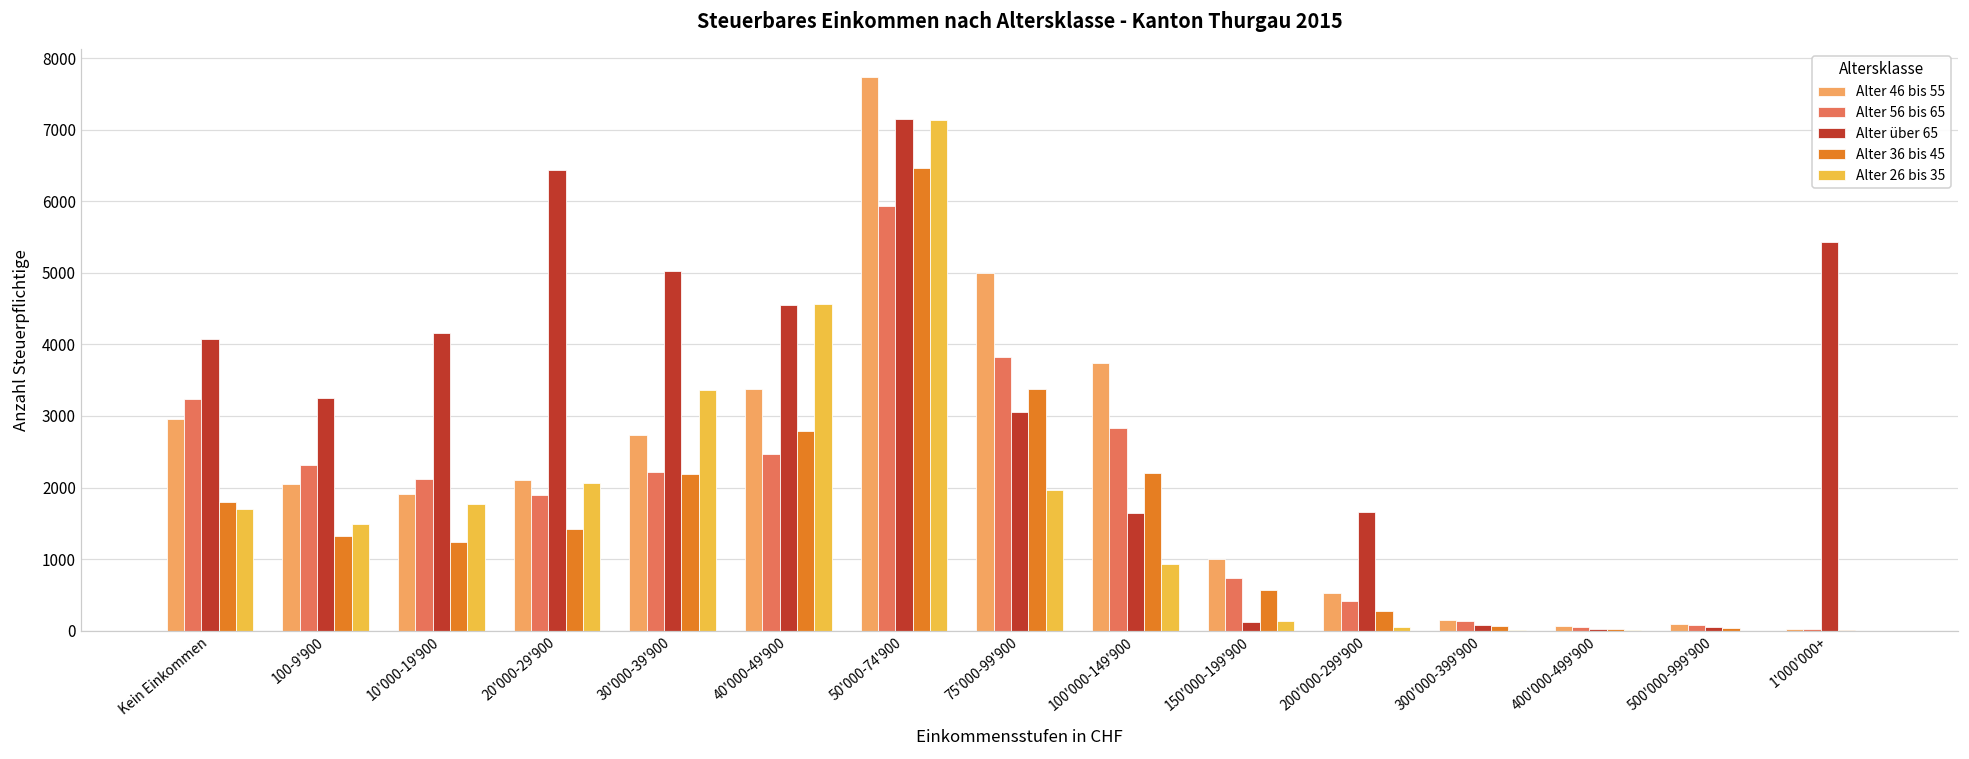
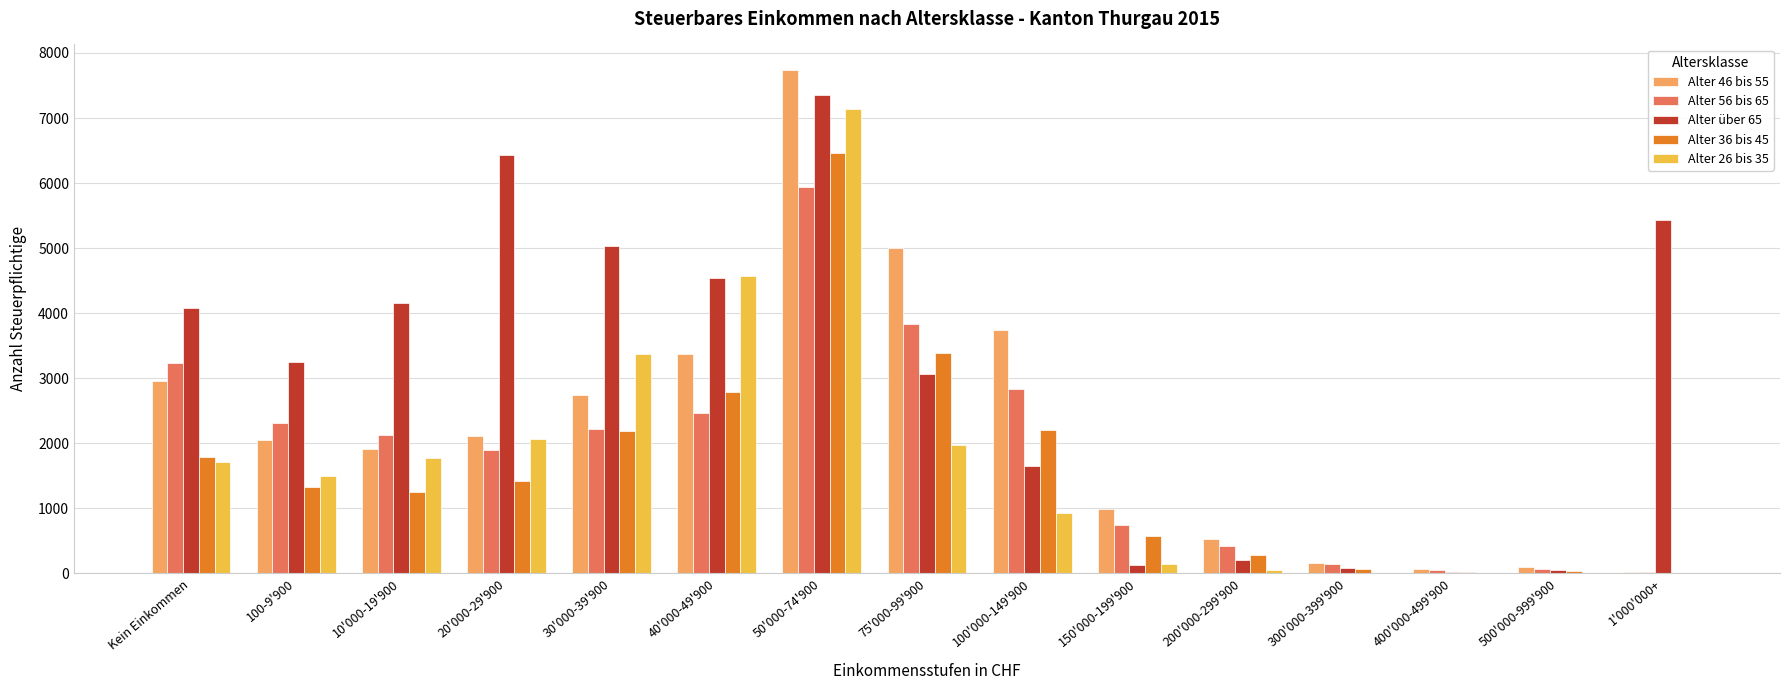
Alter über 65, 50'000-74'900: 7100 -> 7400
Alter über 65, 200'000-299'900: 1700 -> 200
